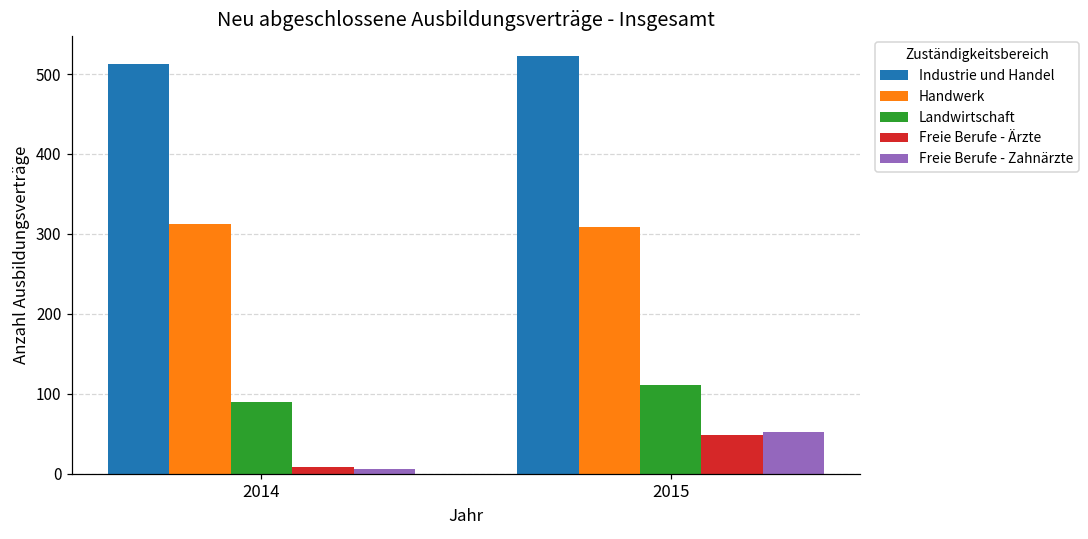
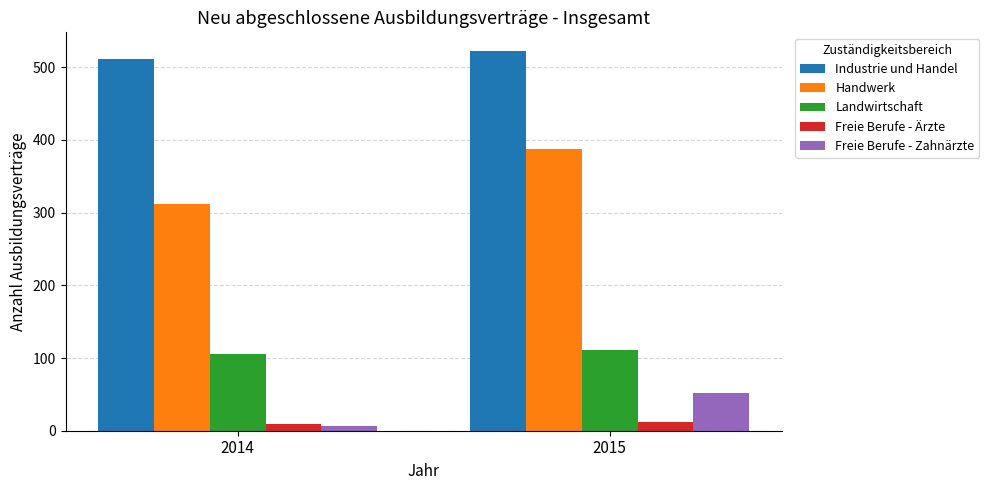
Landwirtschaft, 2014: 90 -> 110
Handwerk, 2015: 310 -> 390
Freie Berufe - Ärzte, 2015: 50 -> 10
